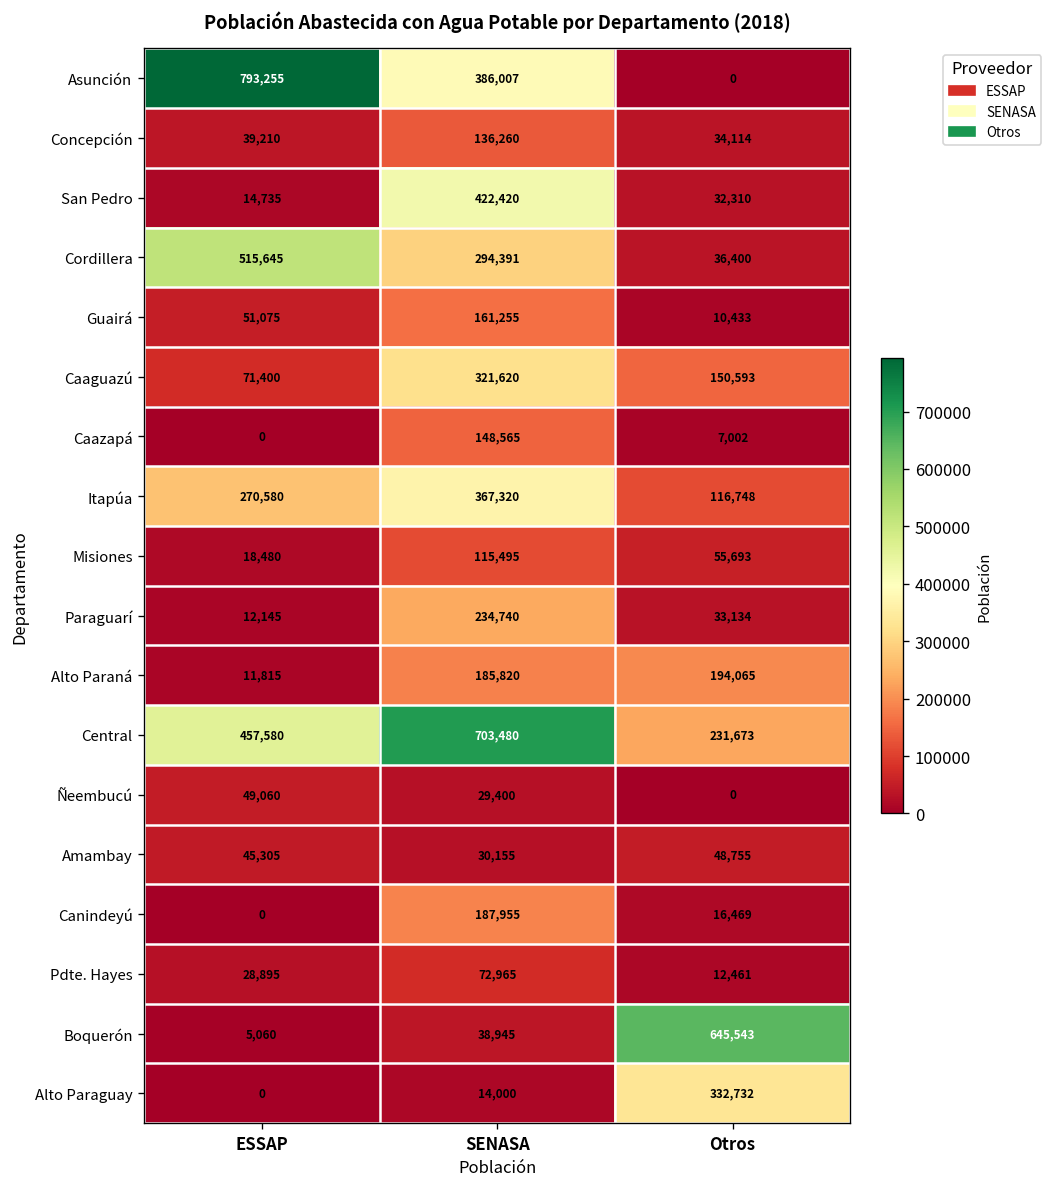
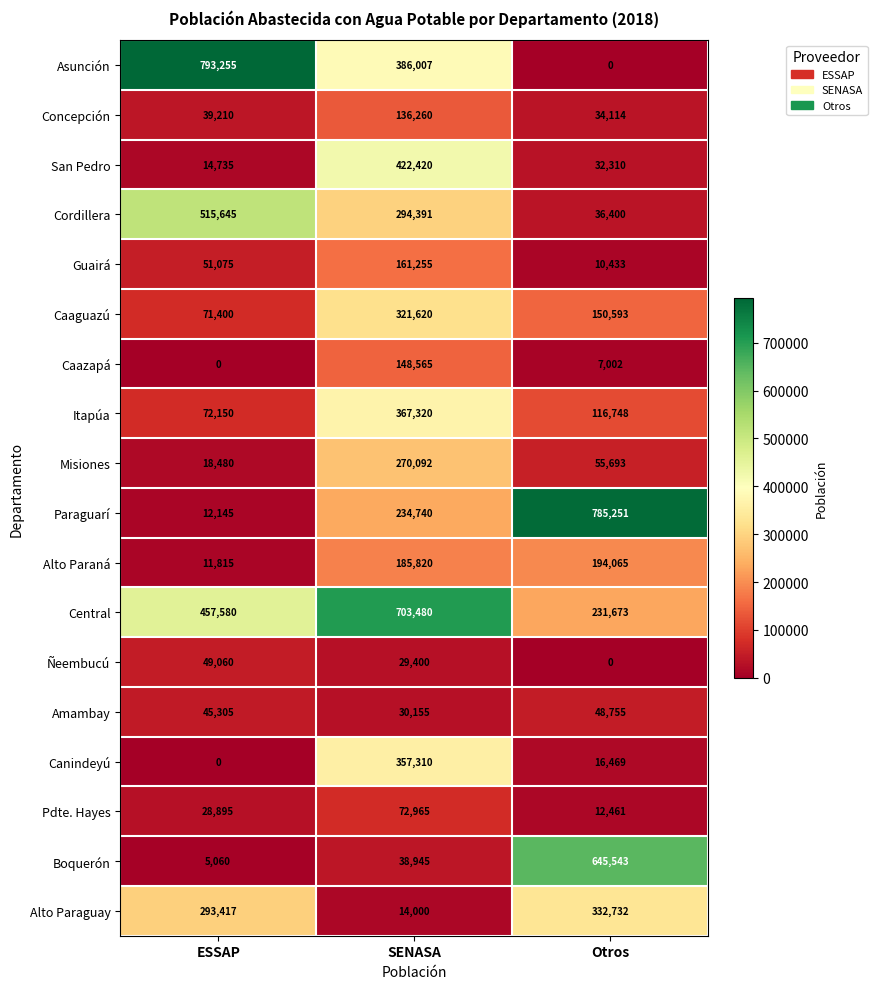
Itapúa, ESSAP: 270,580 -> 72,150
Misiones, SENASA: 115,495 -> 270,092
Paraguarí, Otros: 33,134 -> 785,251
Canindeyú, SENASA: 187,955 -> 357,310
Alto Paraguay, ESSAP: 0 -> 293,417
